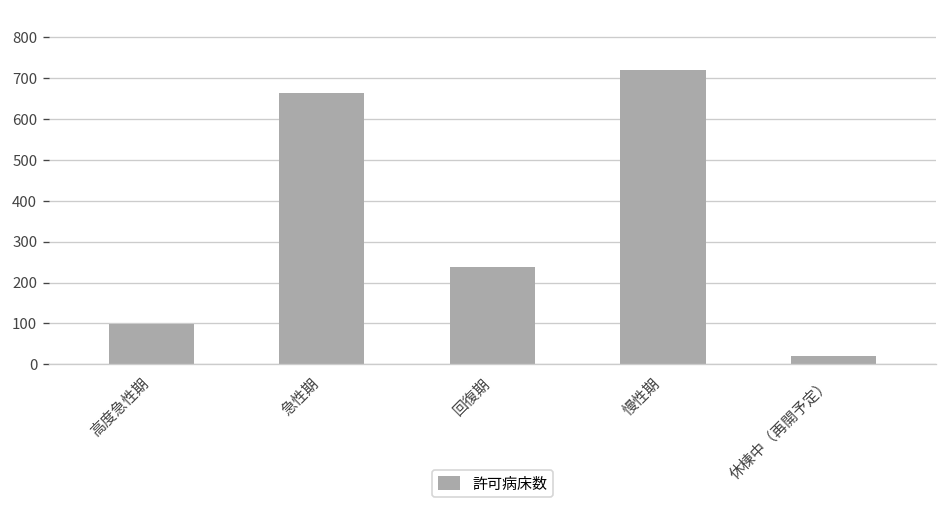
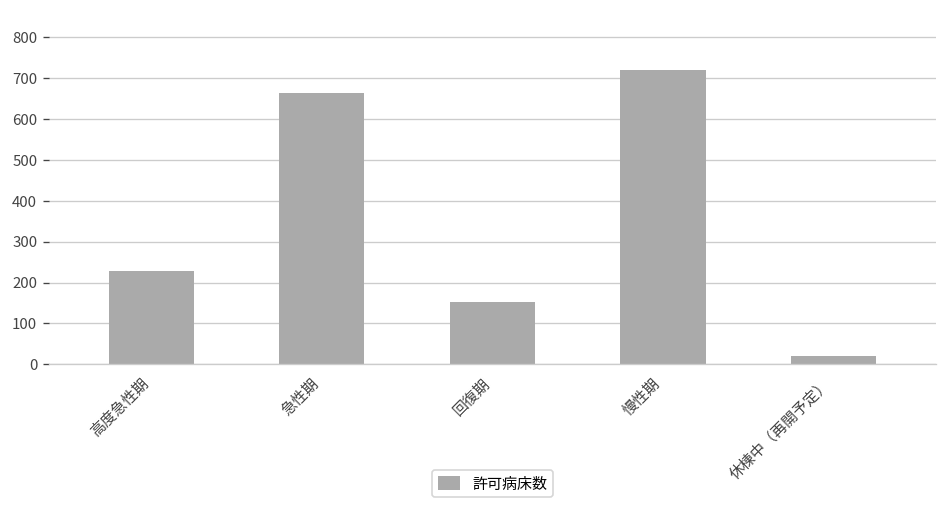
高度急性期: 100 -> 230
回復期: 240 -> 150
